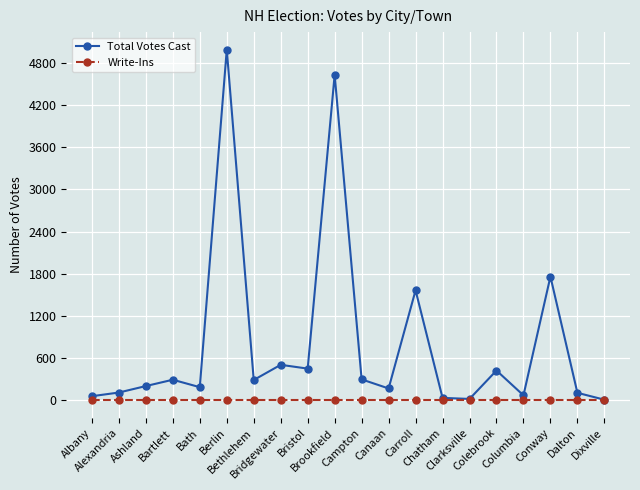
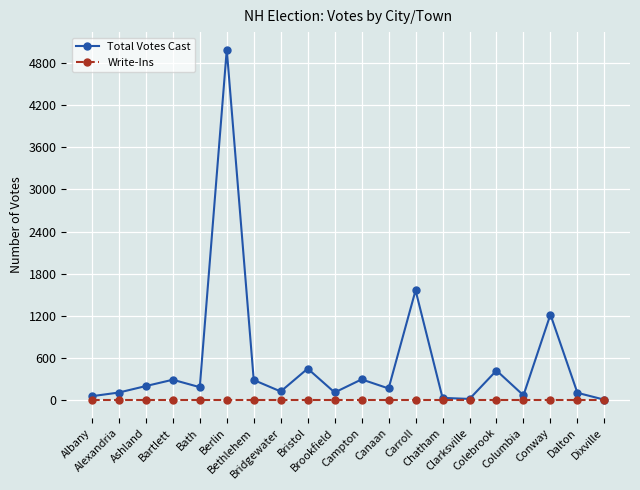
Total Votes Cast, Bridgewater: 500 -> 100
Total Votes Cast, Brookfield: 4600 -> 100
Total Votes Cast, Conway: 1800 -> 1200
